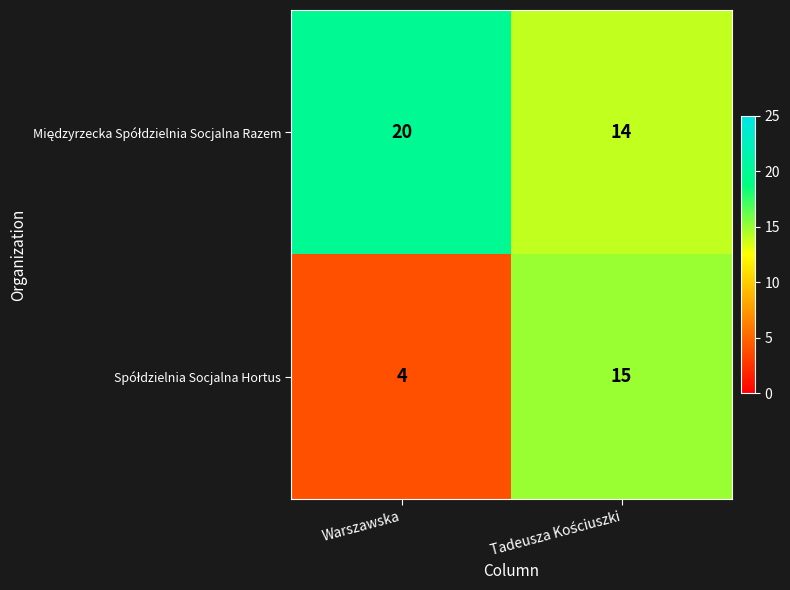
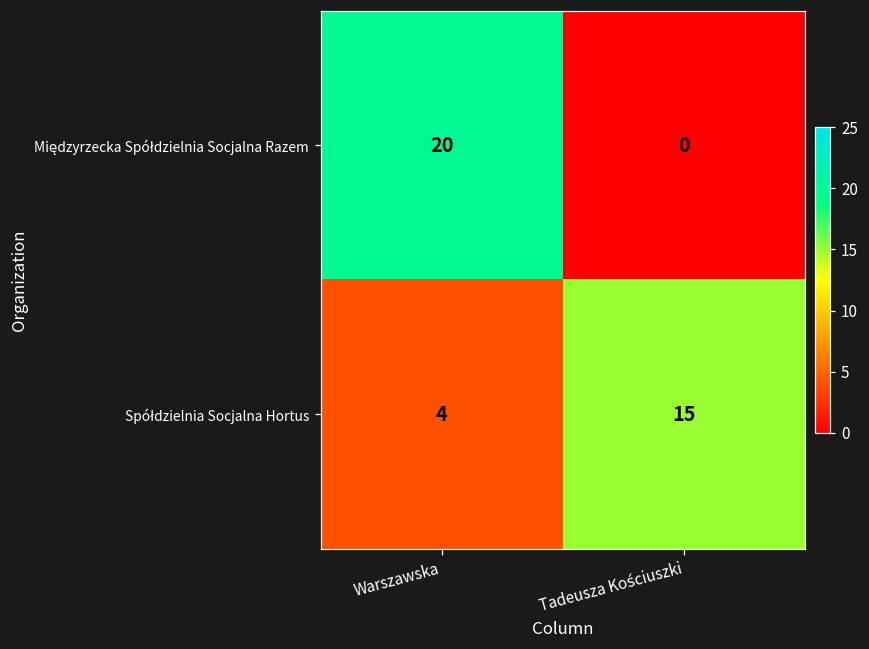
Międzyrzecka Spółdzielnia Socjalna Razem, Tadeusza Kościuszki: 14 -> 0
